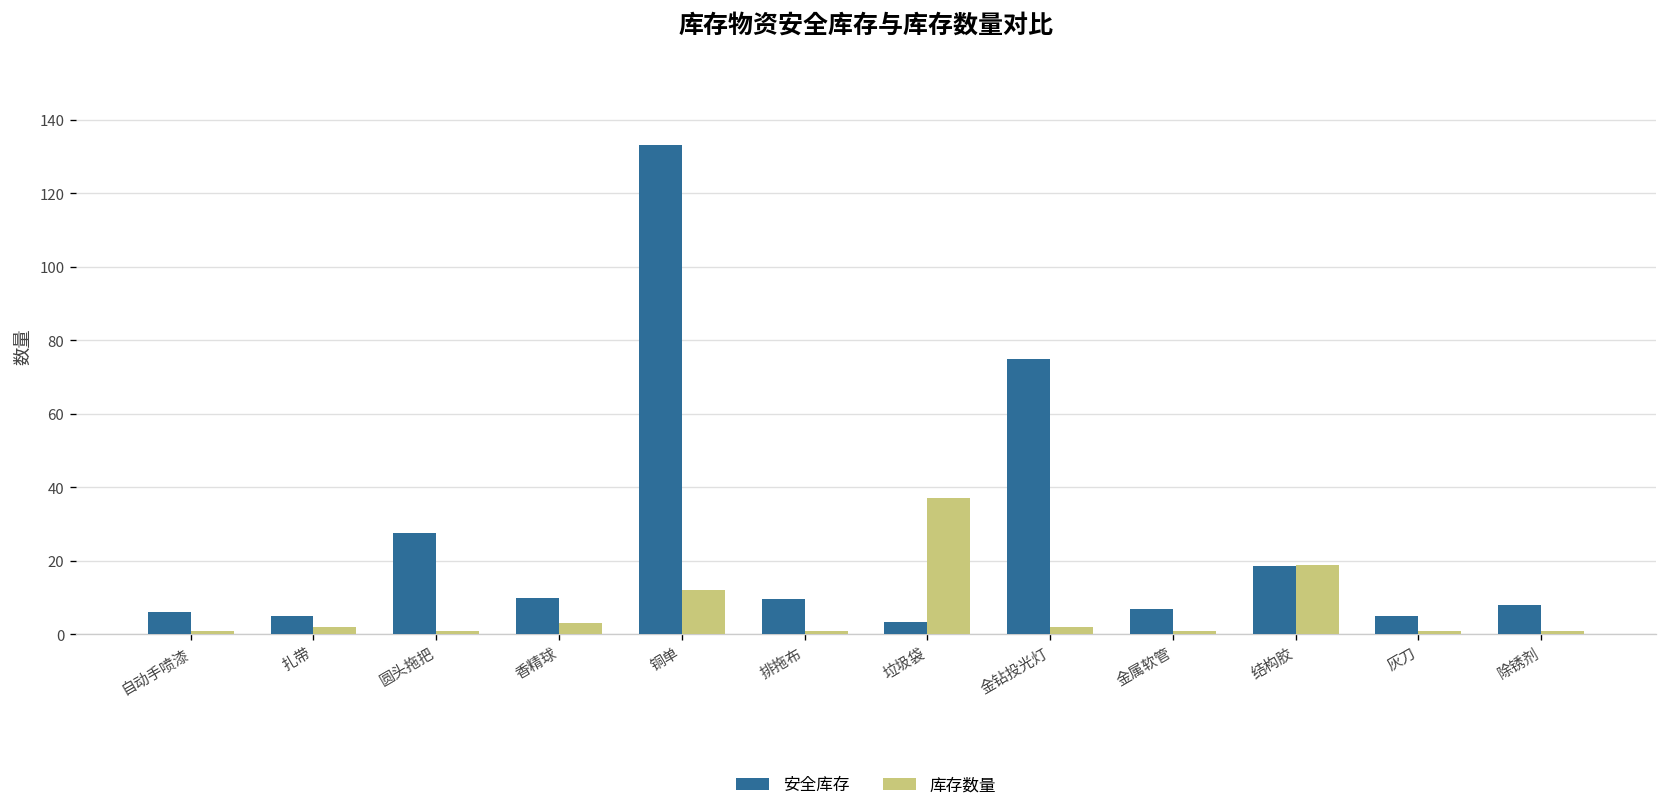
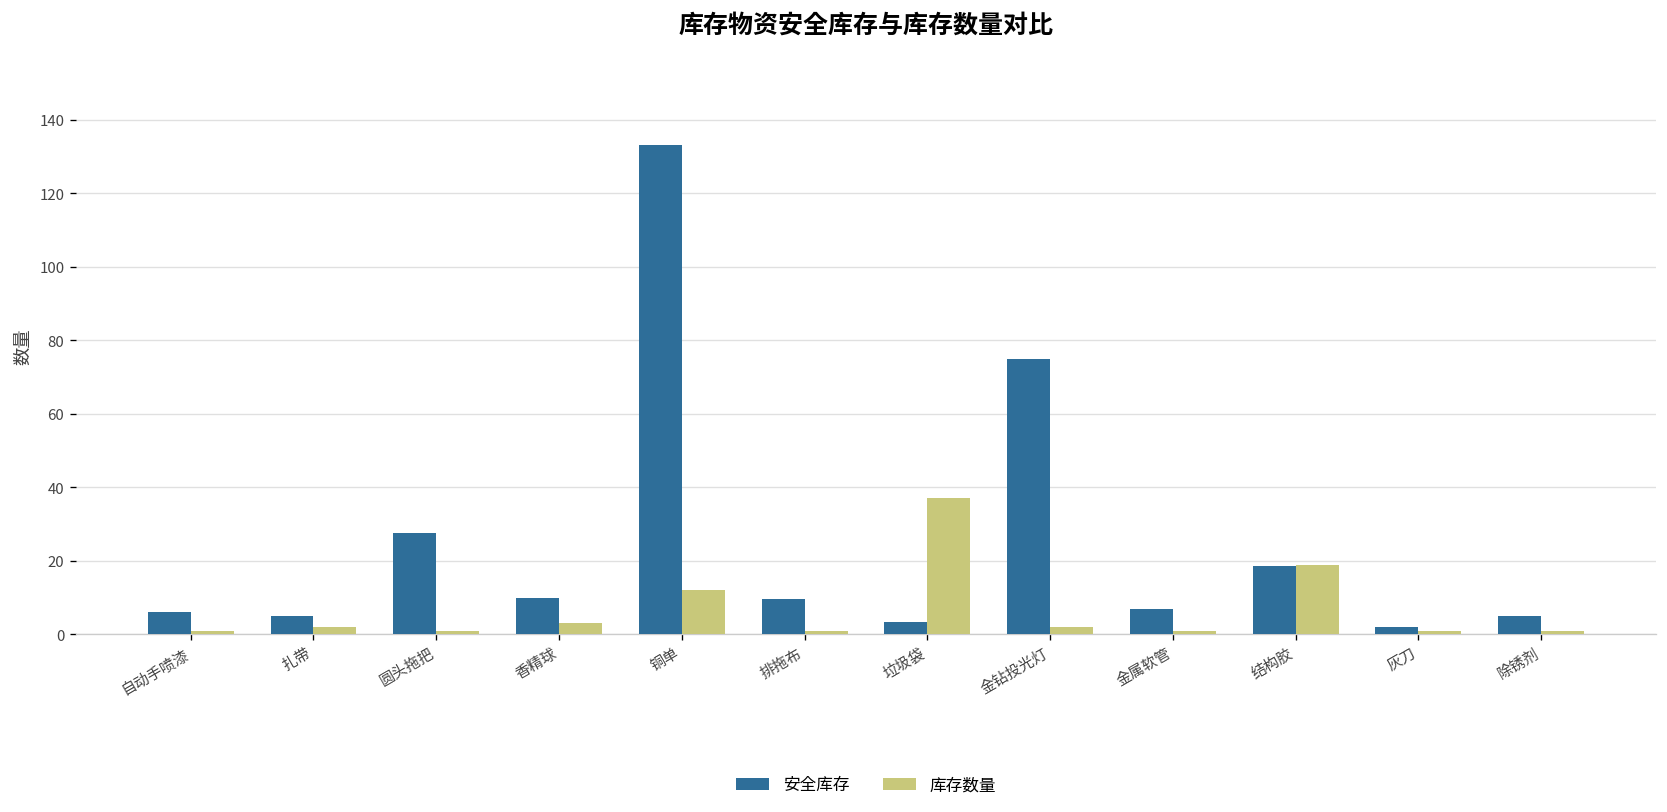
安全库存, 灰刀: 5 -> 2
安全库存, 除锈剂: 8 -> 5
